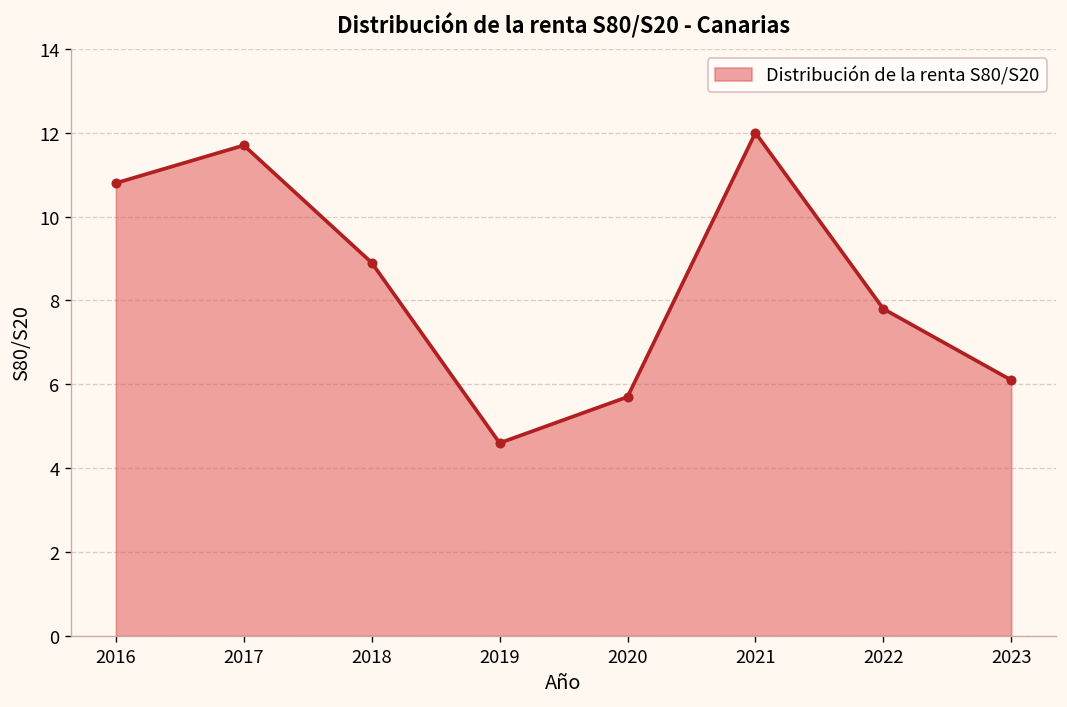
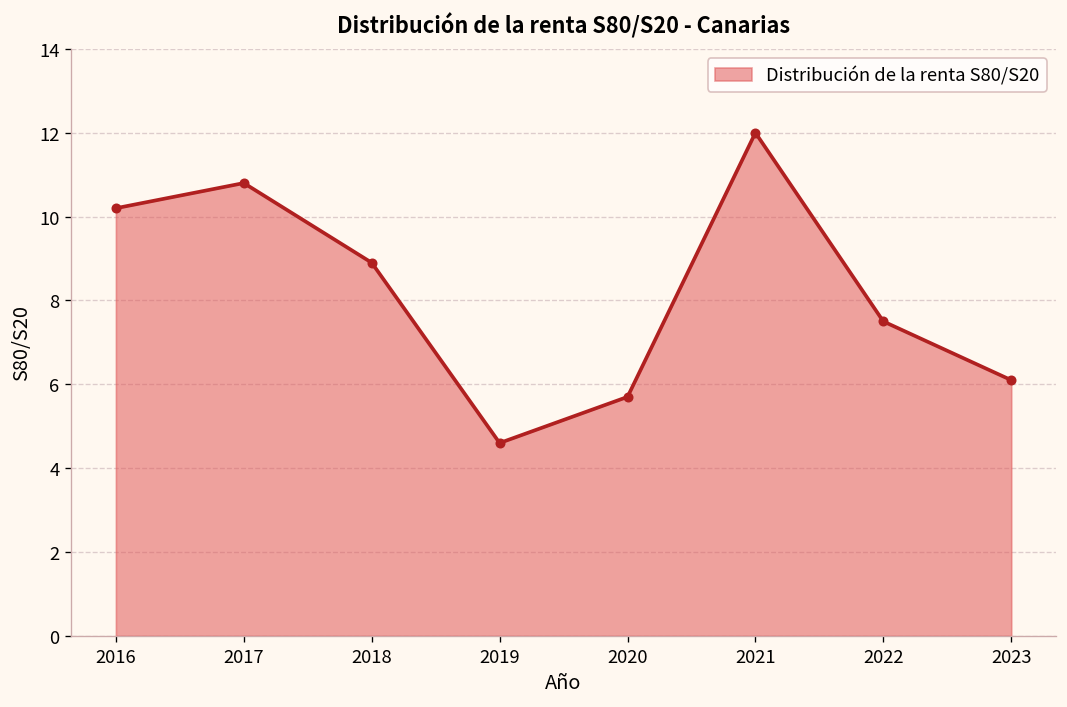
2016: 10.8 -> 10.2
2017: 11.7 -> 10.8
2022: 7.8 -> 7.5
